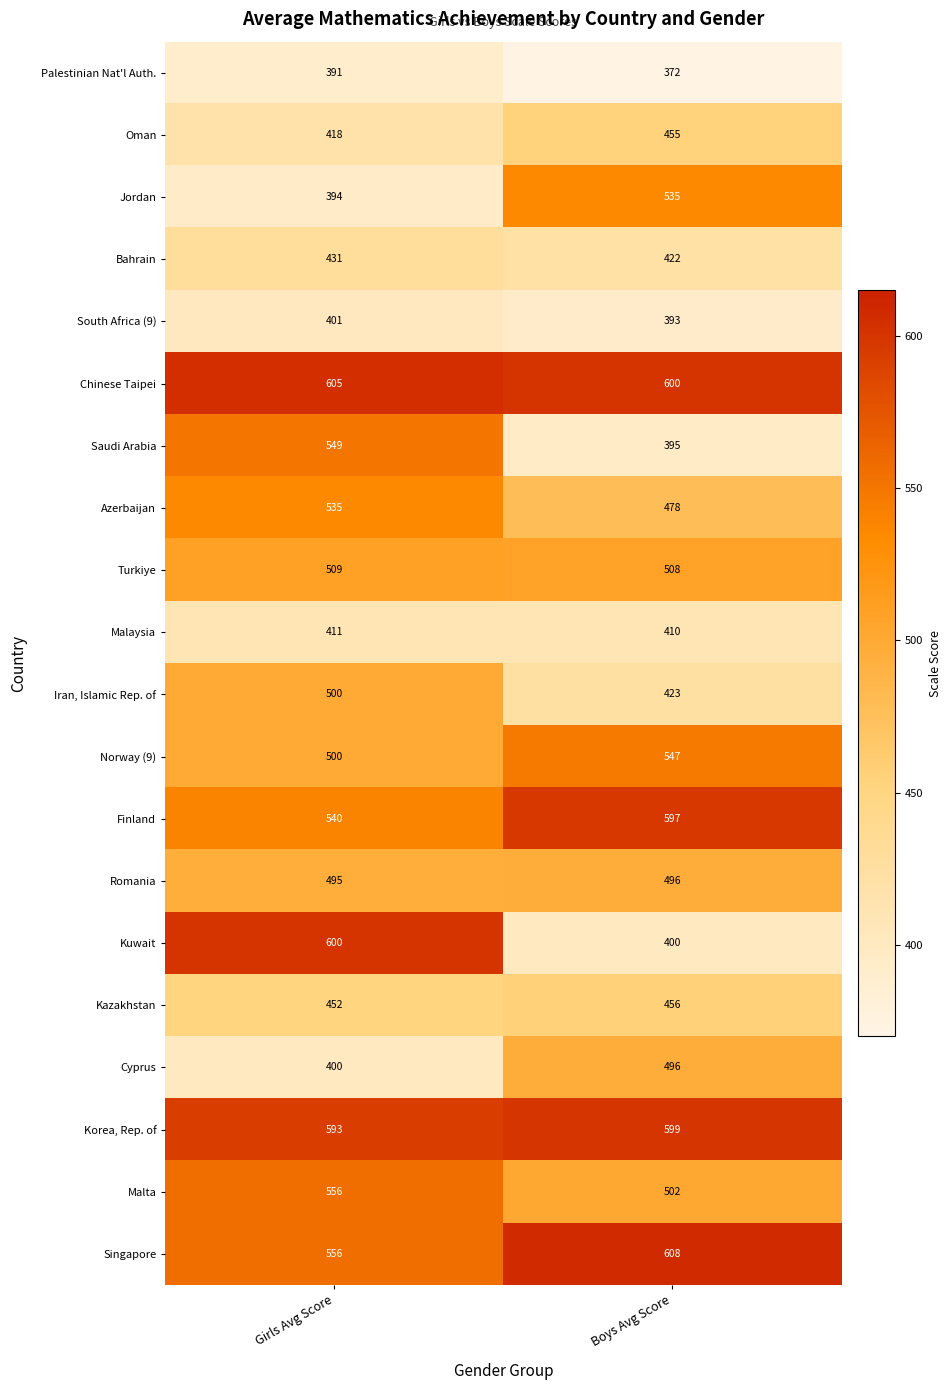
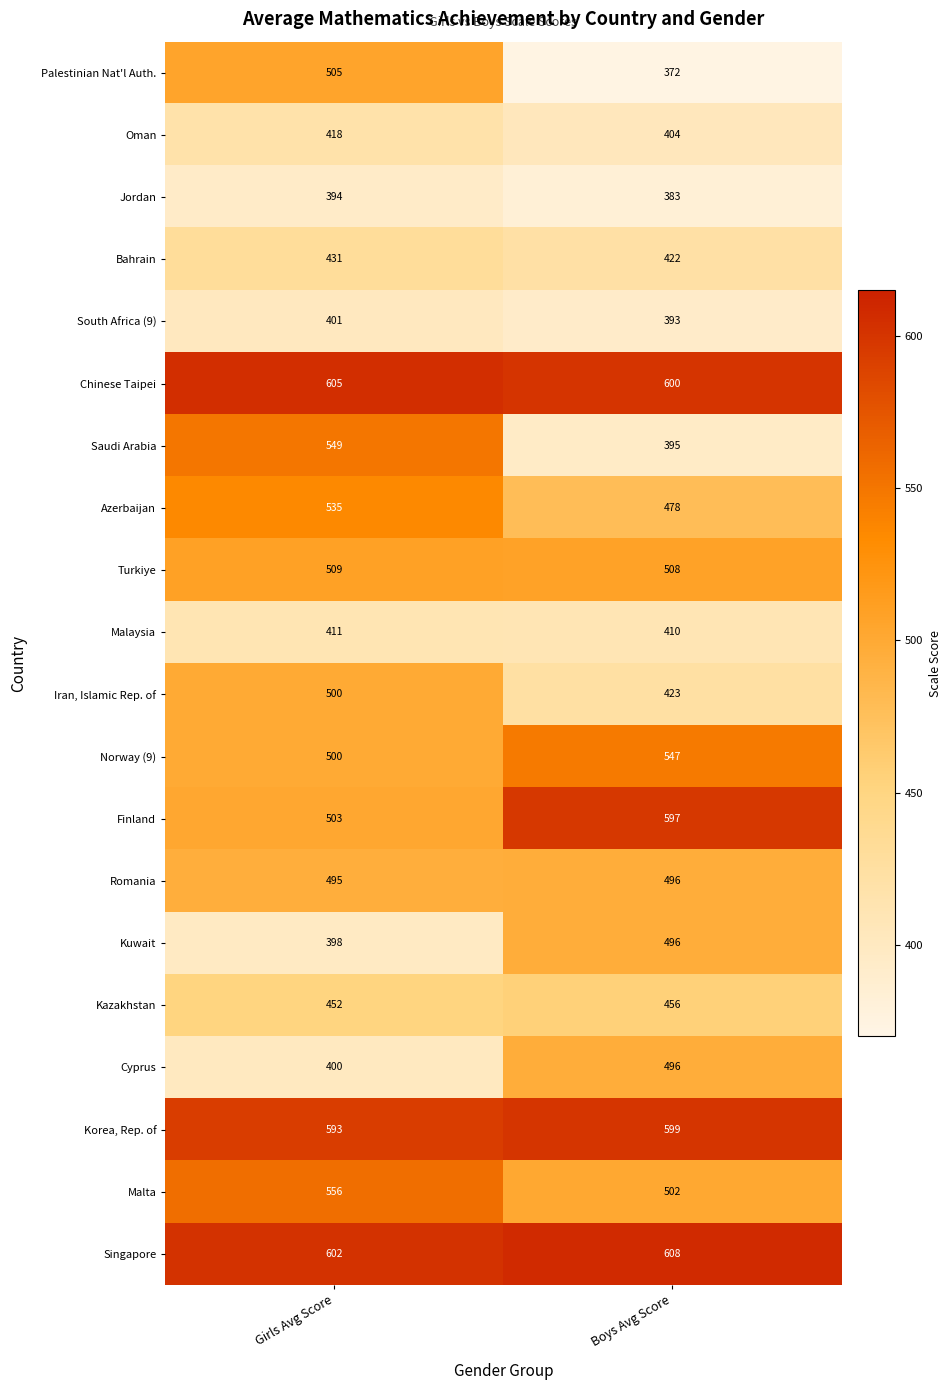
Palestinian Nat'l Auth., Girls Avg Score: 391 -> 505
Oman, Boys Avg Score: 455 -> 404
Jordan, Boys Avg Score: 535 -> 383
Finland, Girls Avg Score: 540 -> 503
Kuwait, Girls Avg Score: 600 -> 398
Kuwait, Boys Avg Score: 400 -> 496
Singapore, Girls Avg Score: 556 -> 602
